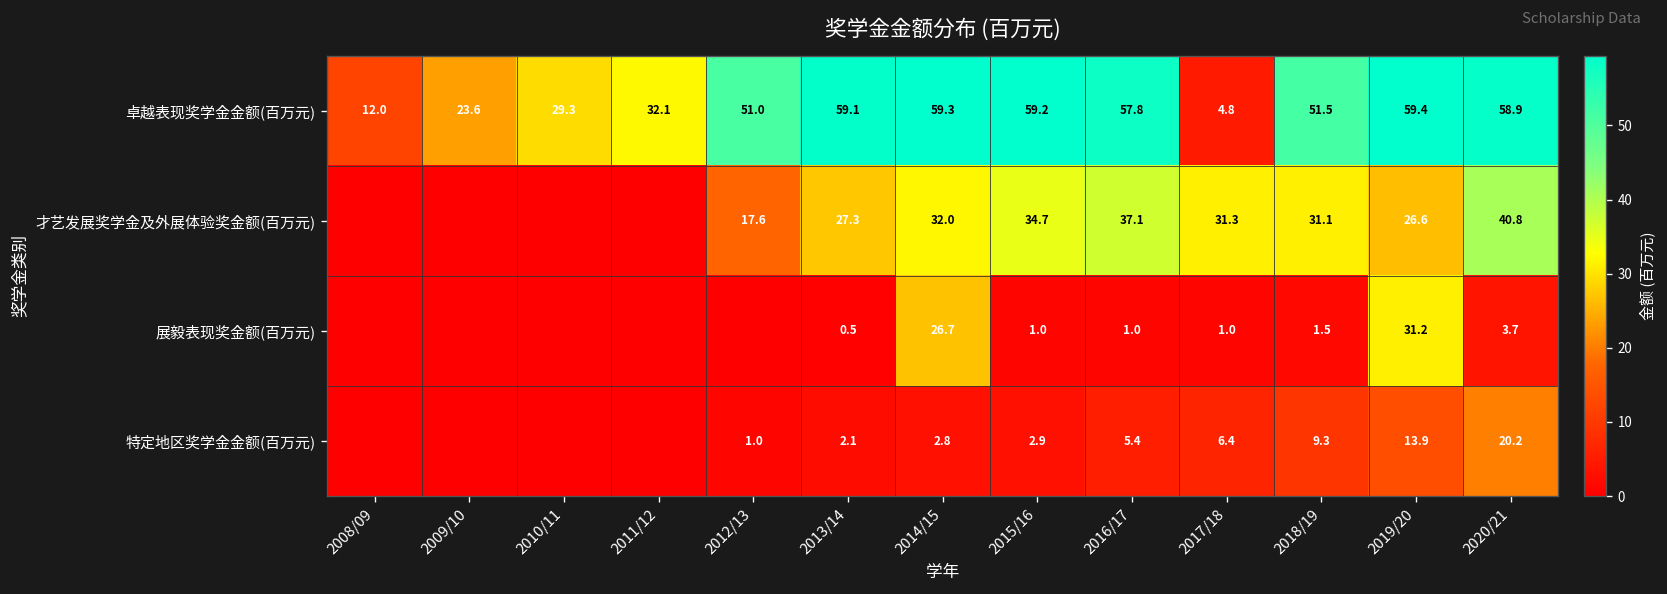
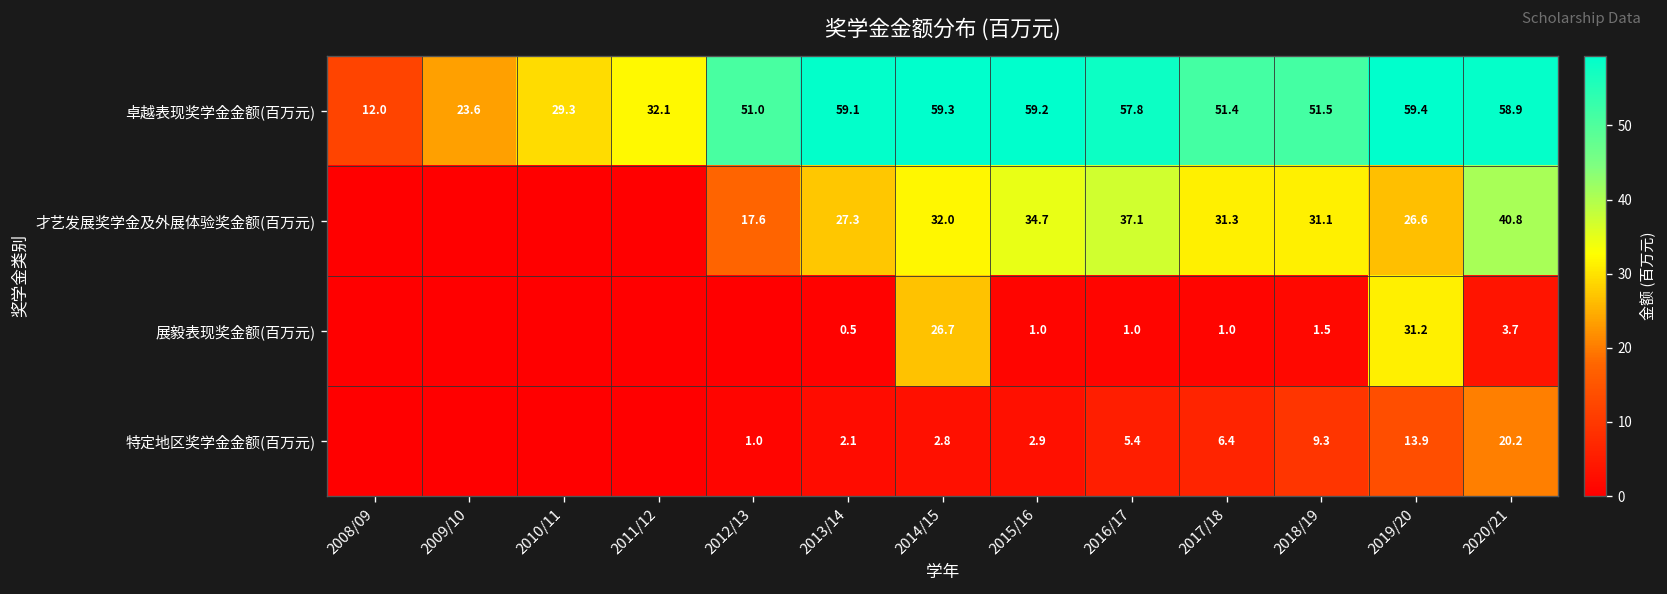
卓越表现奖学金金额(百万元), 2017/18: 4.8 -> 51.4
